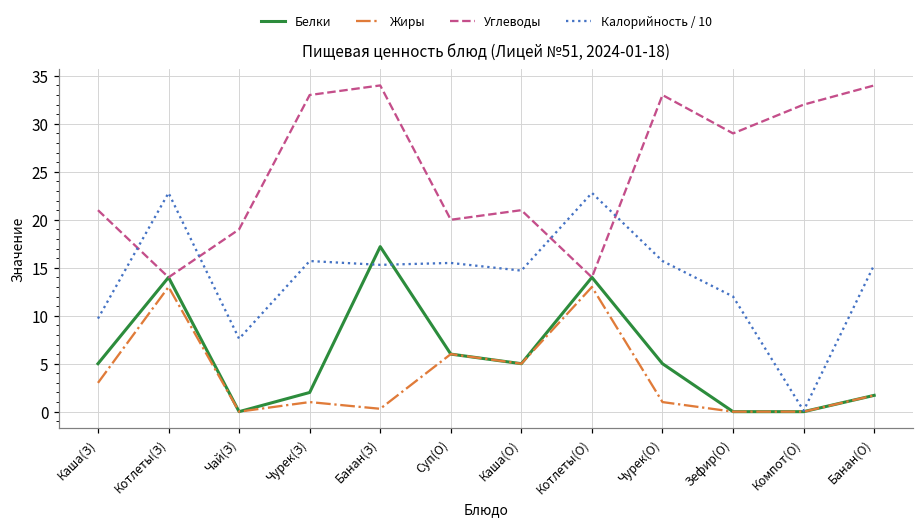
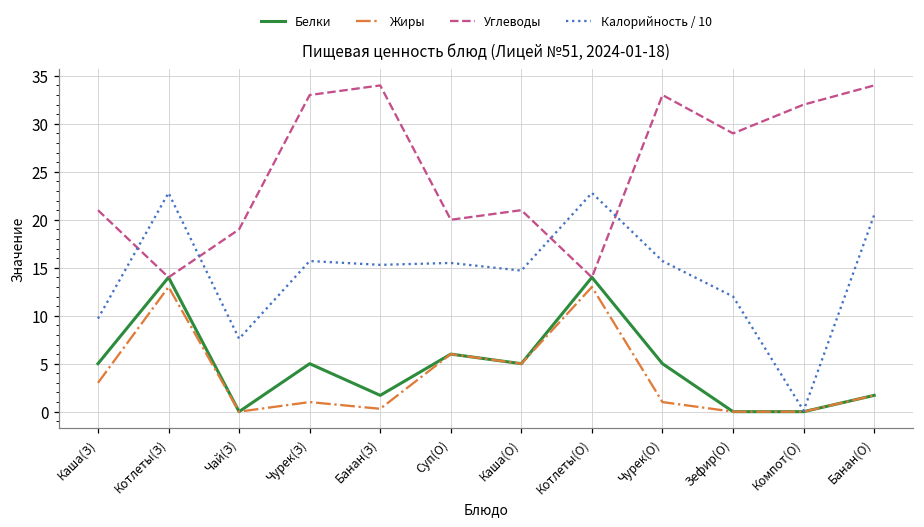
Белки, Чурек(З): 2 -> 5
Белки, Банан(З): 17 -> 2
Калорийность / 10, Банан(О): 15 -> 21
